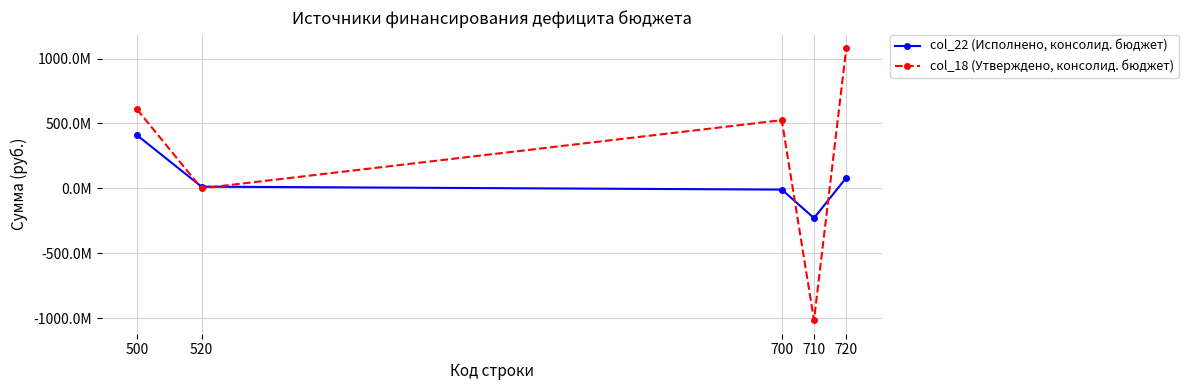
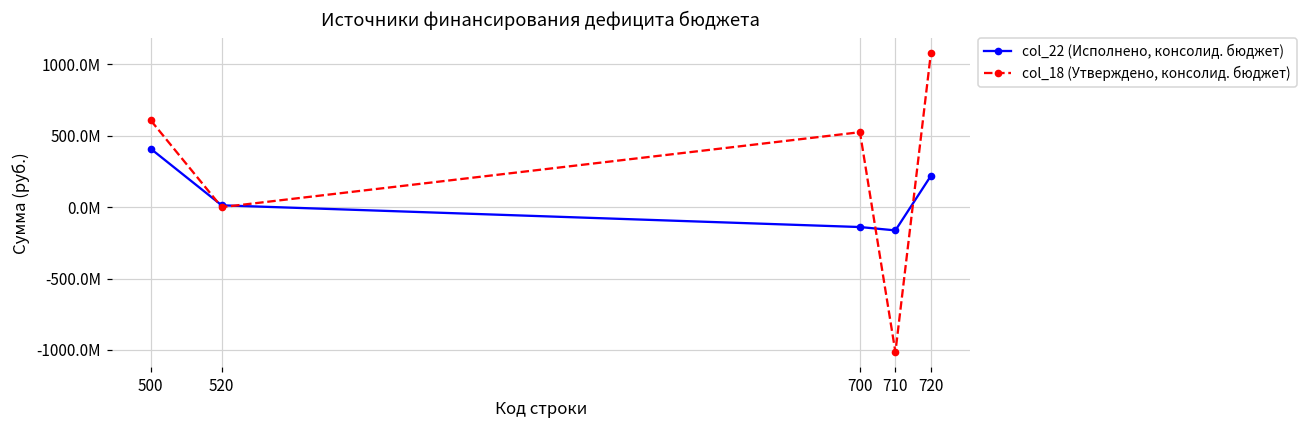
col_22 (Исполнено, консолид. бюджет), 700: -10000000 -> -140000000
col_22 (Исполнено, консолид. бюджет), 710: -230000000 -> -160000000
col_22 (Исполнено, консолид. бюджет), 720: 80000000 -> 220000000
